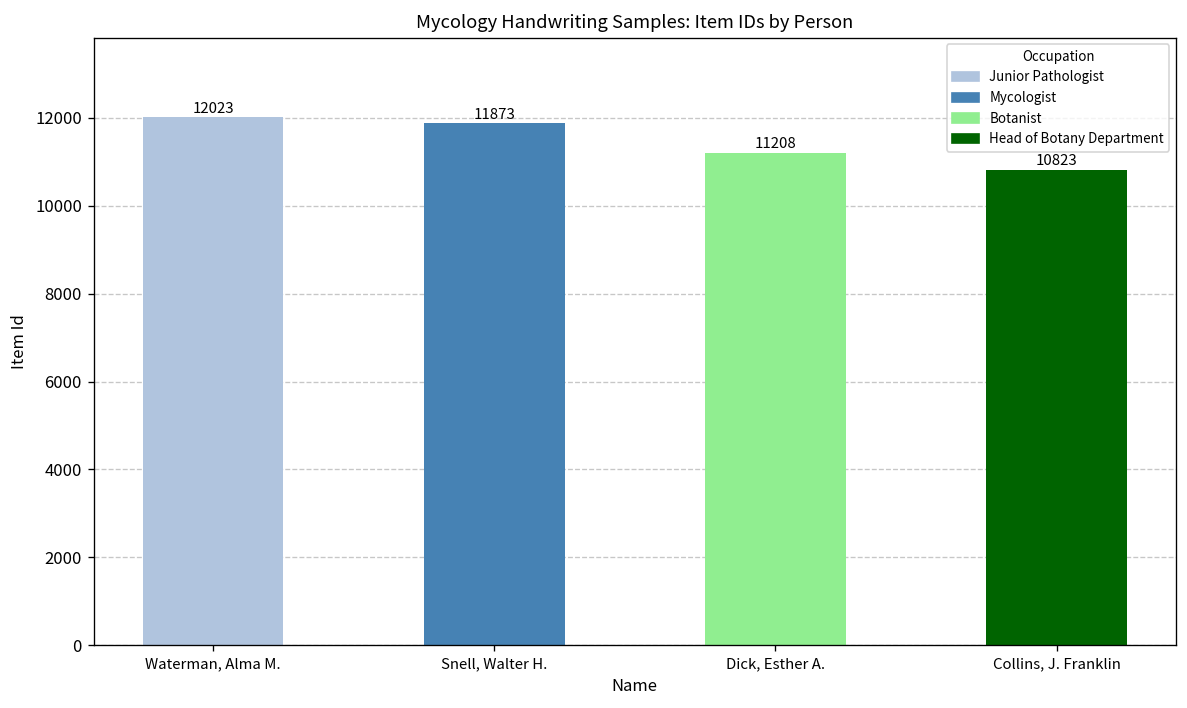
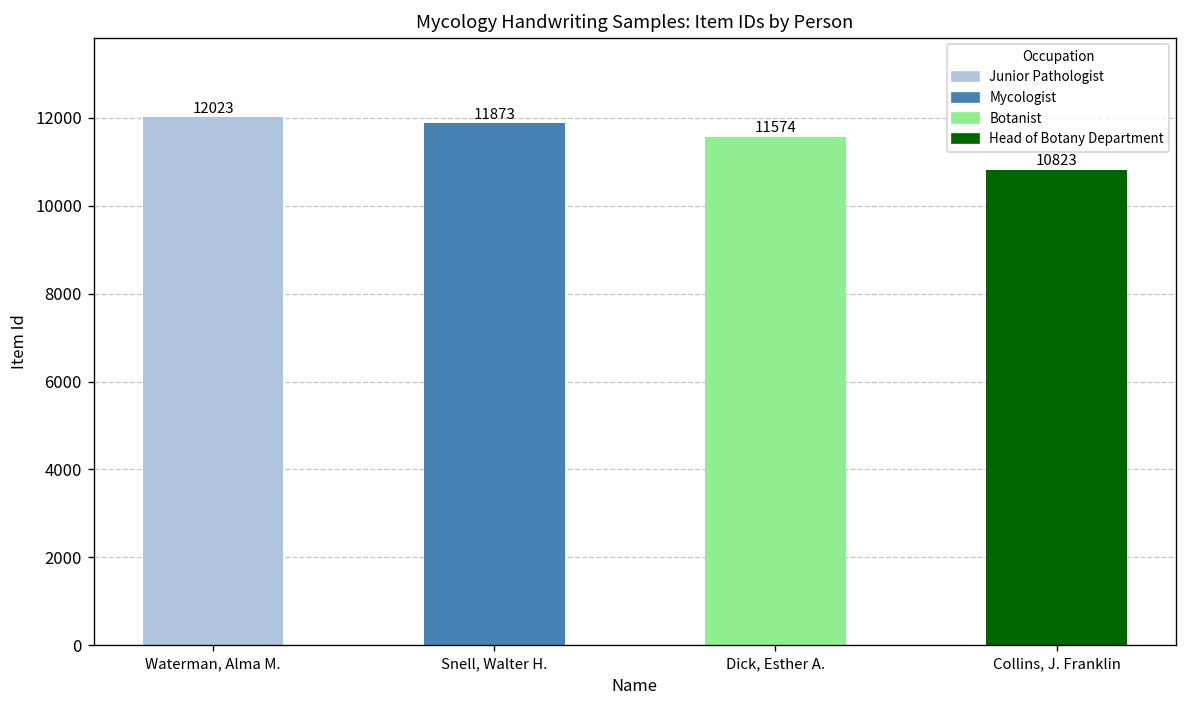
Dick, Esther A.: 11208 -> 11574
